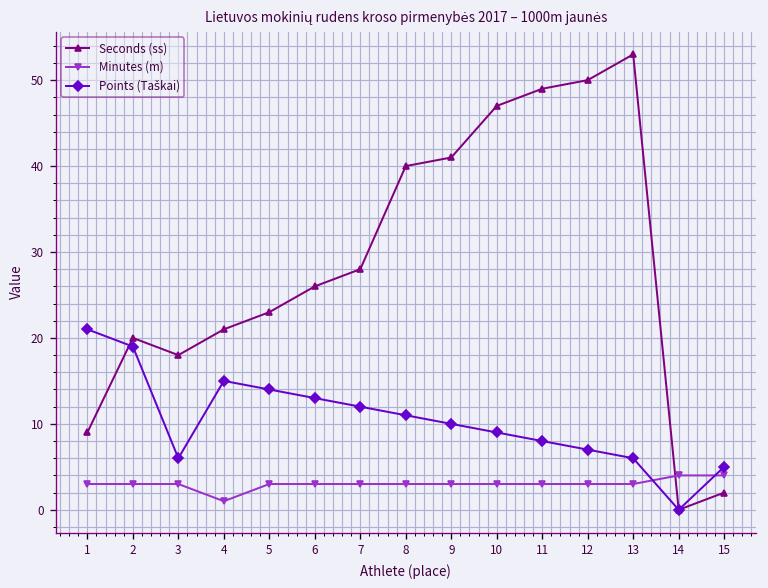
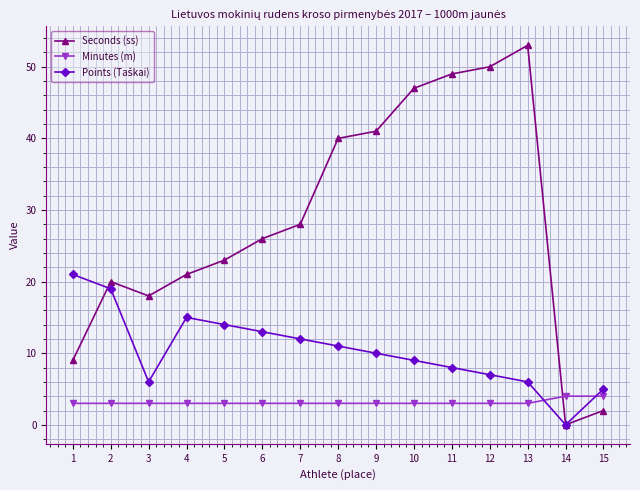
Minutes (m), 4: 1 -> 3
